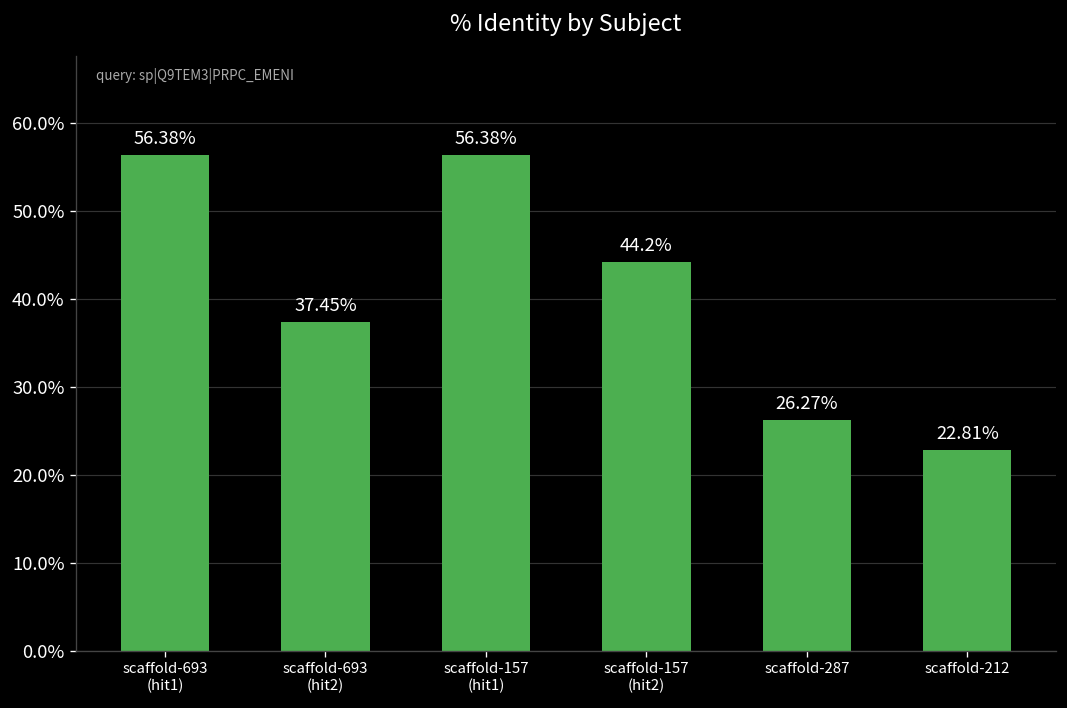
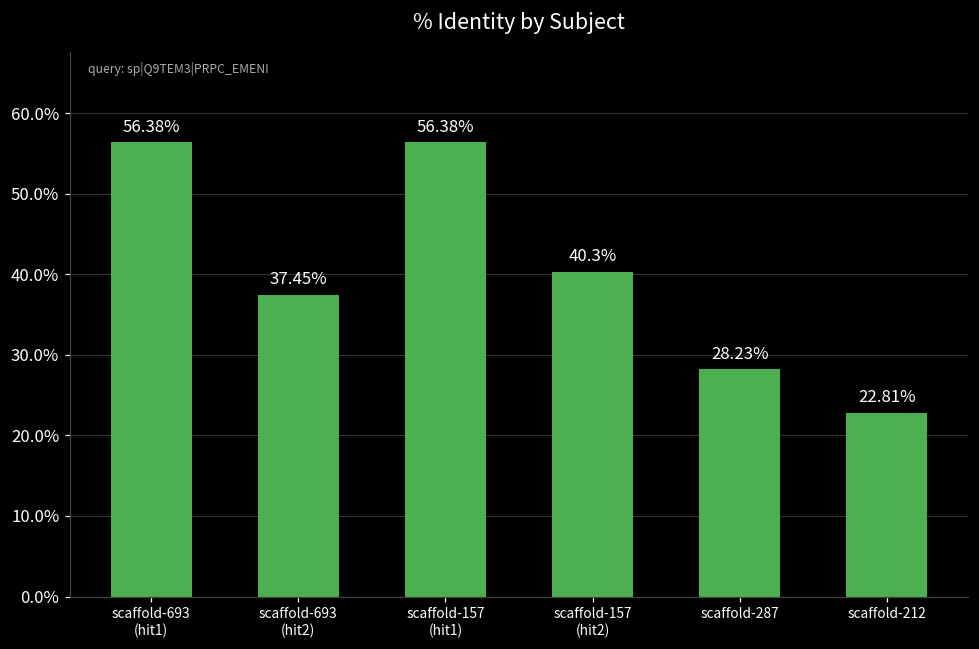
scaffold-157 (hit2): 44.2% -> 40.3%
scaffold-287: 26.27% -> 28.23%
